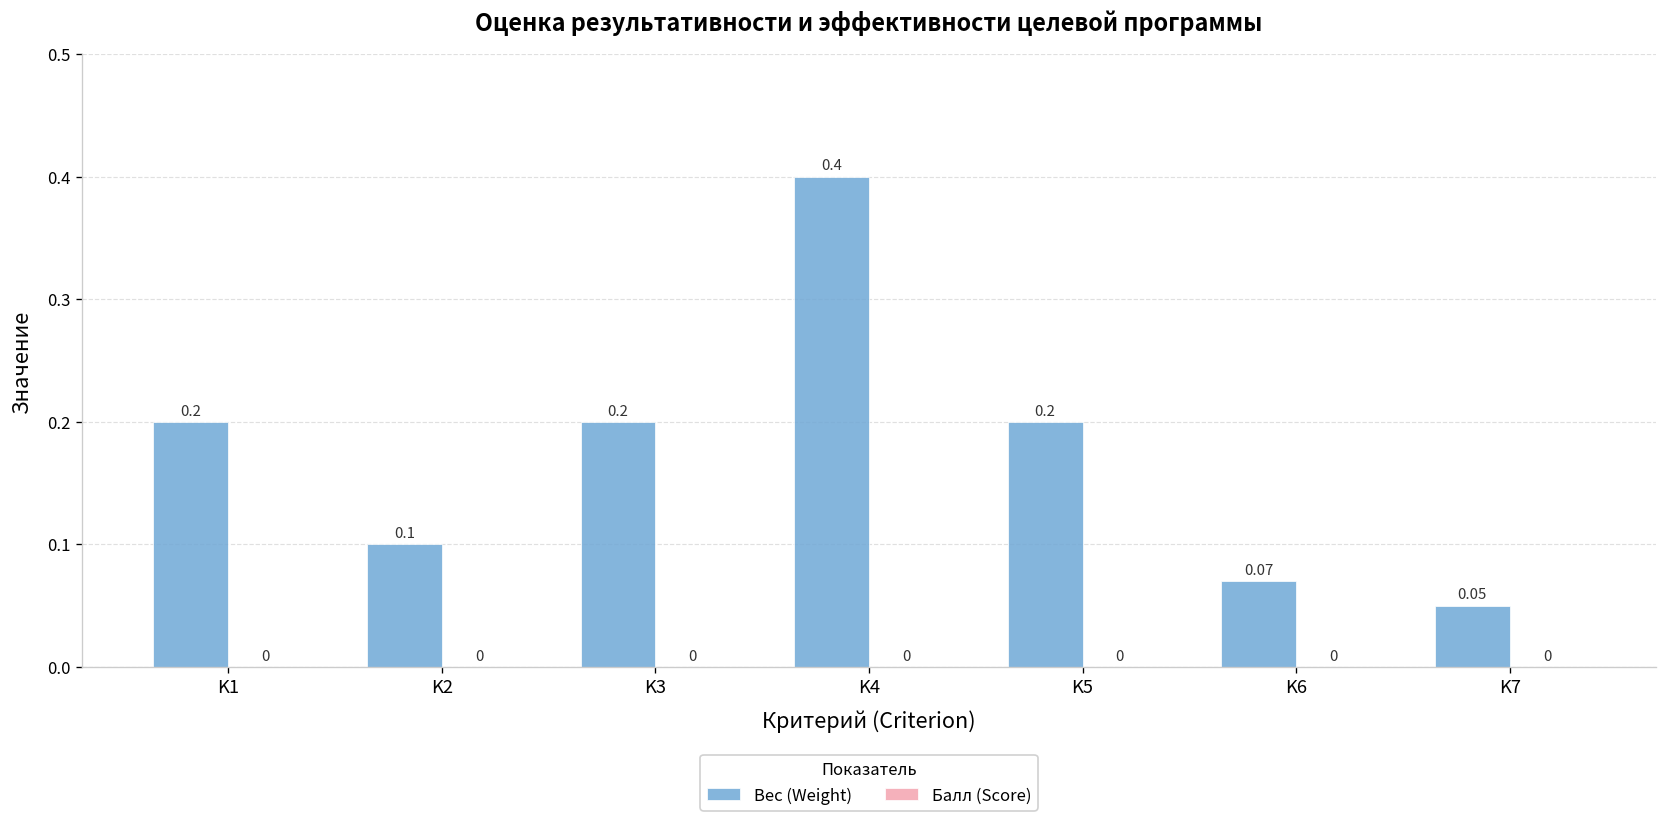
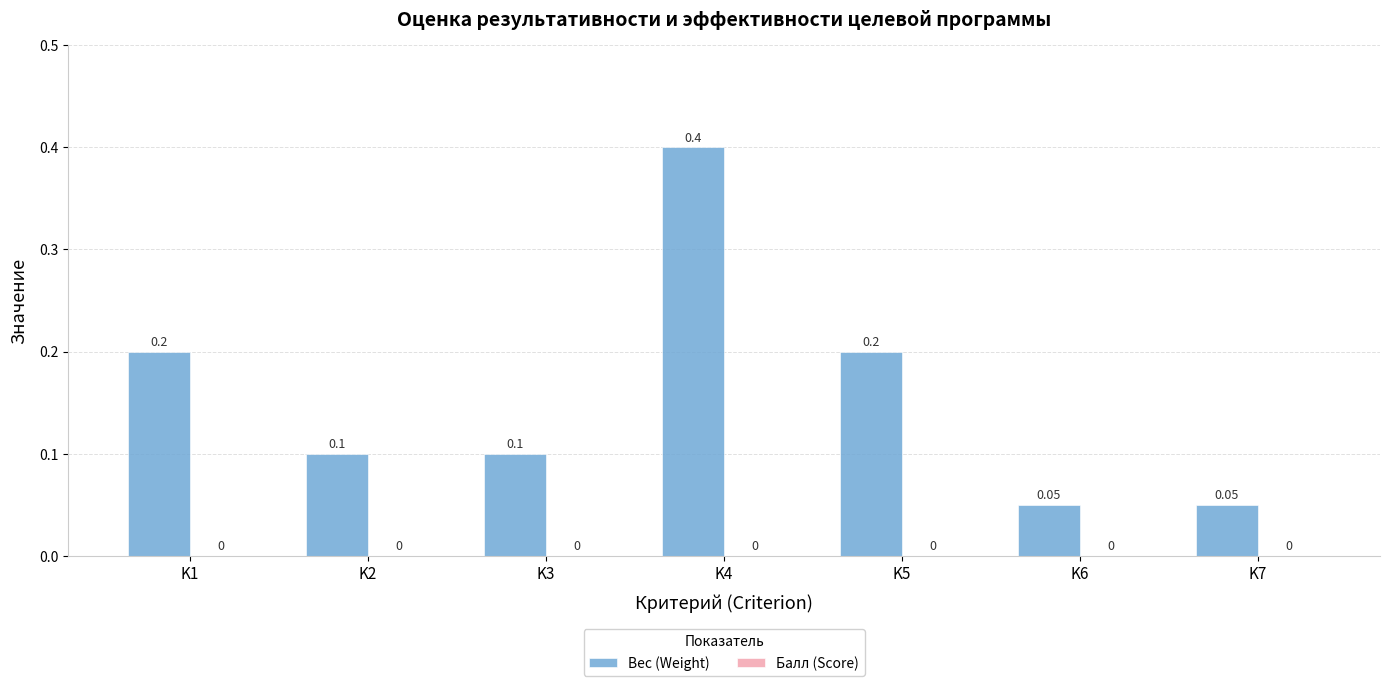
Вес (Weight), K3: 0.2 -> 0.1
Вес (Weight), K6: 0.07 -> 0.05
